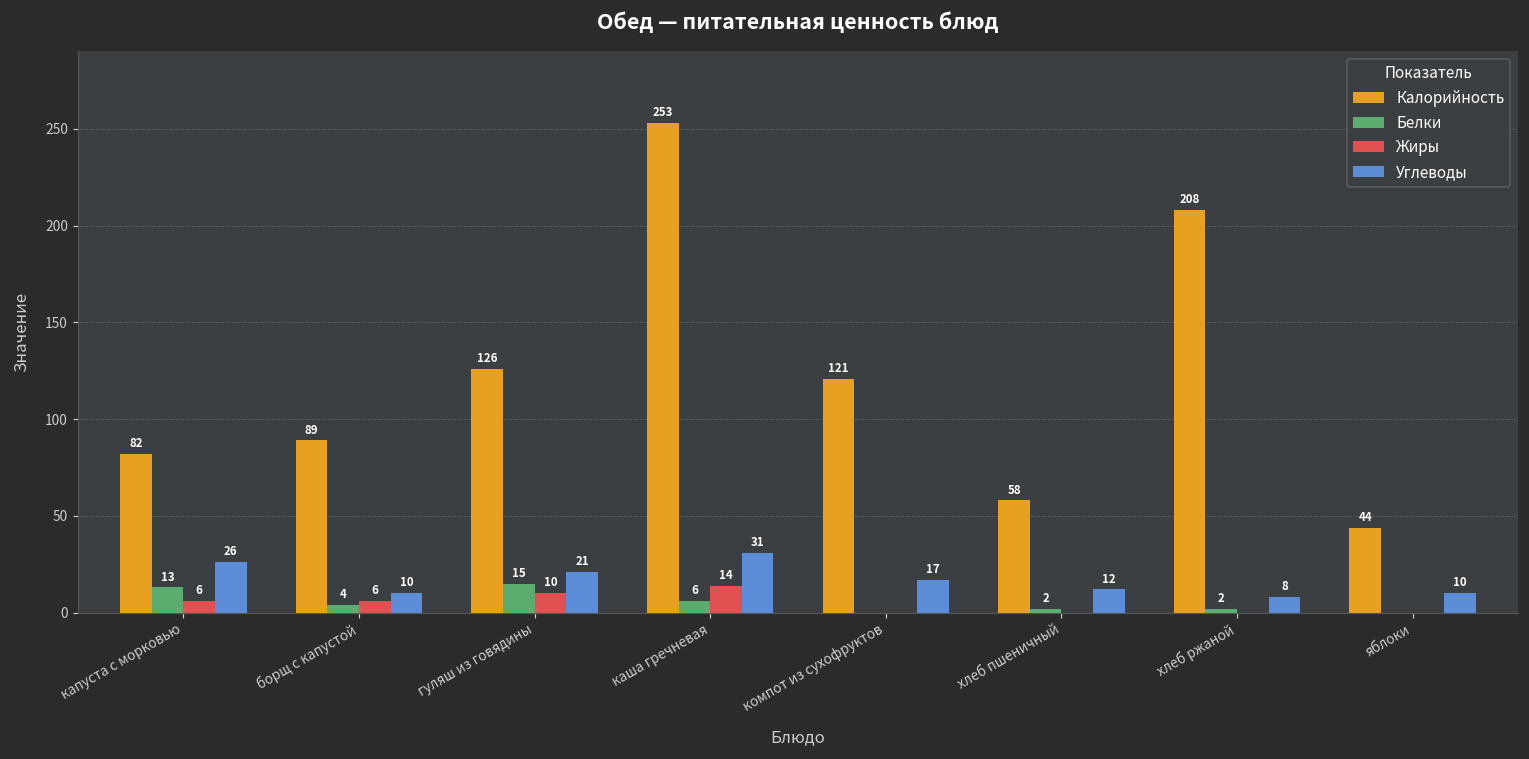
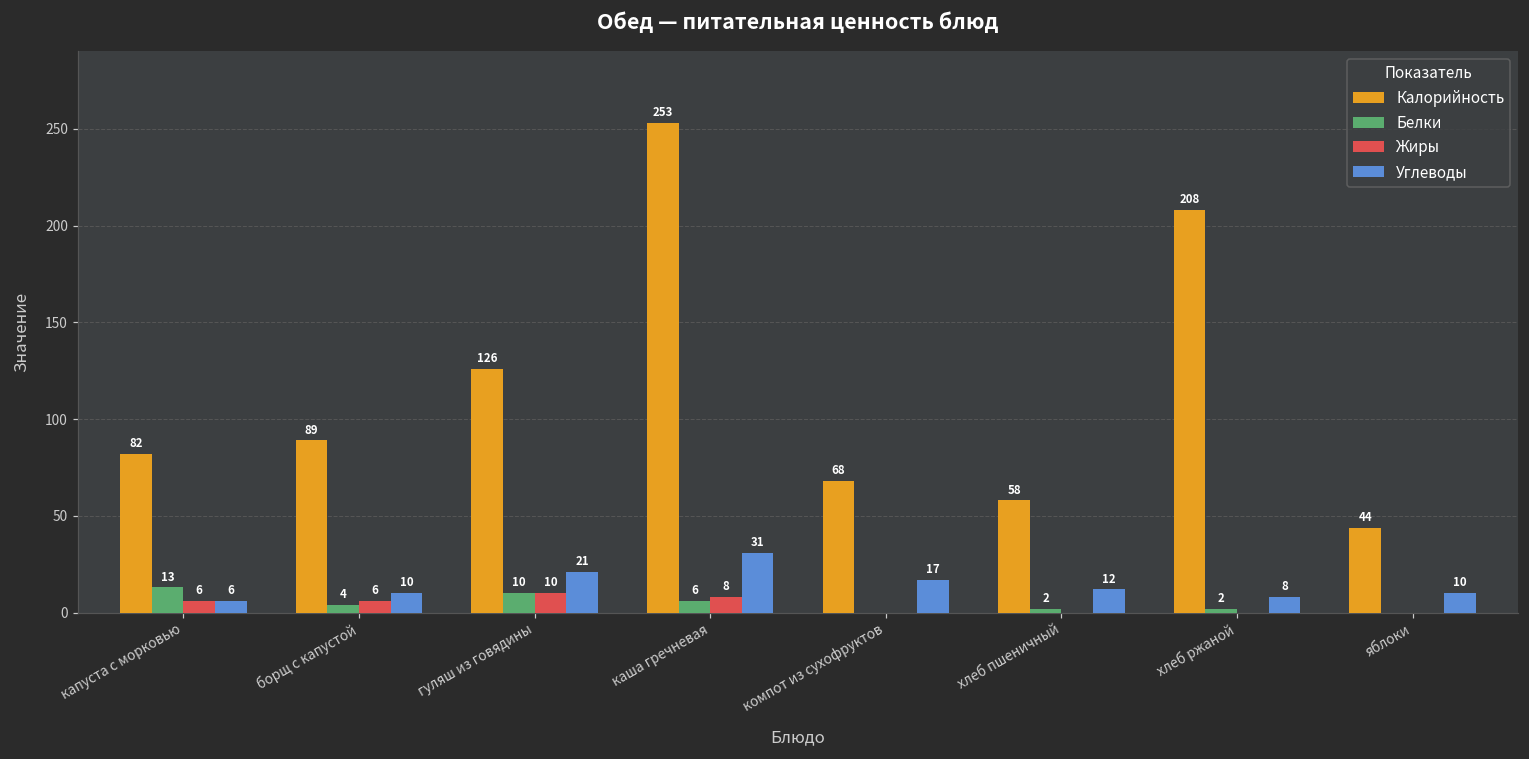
Углеводы, капуста с морковью: 26 -> 6
Белки, гуляш из говядины: 15 -> 10
Жиры, каша гречневая: 14 -> 8
Калорийность, компот из сухофруктов: 121 -> 68
